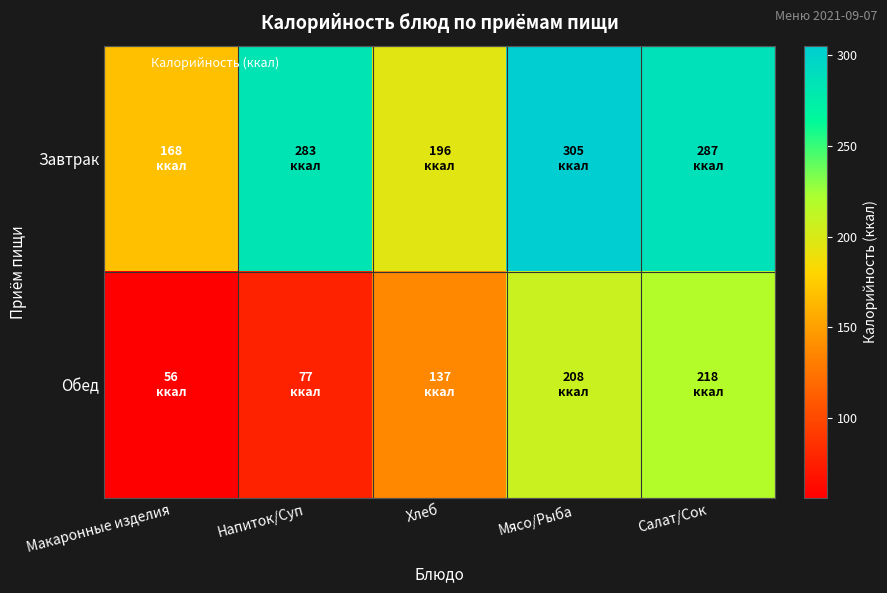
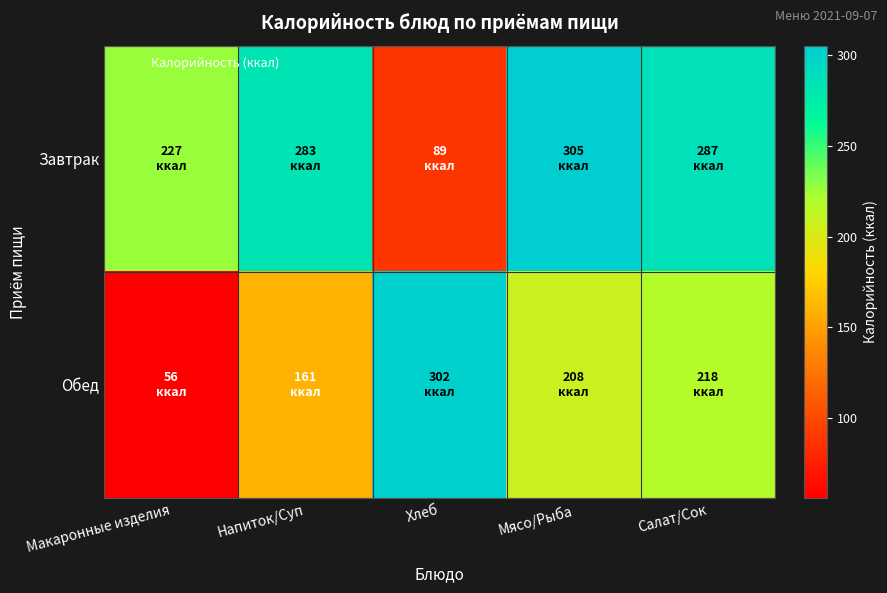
Завтрак, Макаронные изделия: 168 -> 227
Завтрак, Хлеб: 196 -> 89
Обед, Напиток/Суп: 77 -> 161
Обед, Хлеб: 137 -> 302
